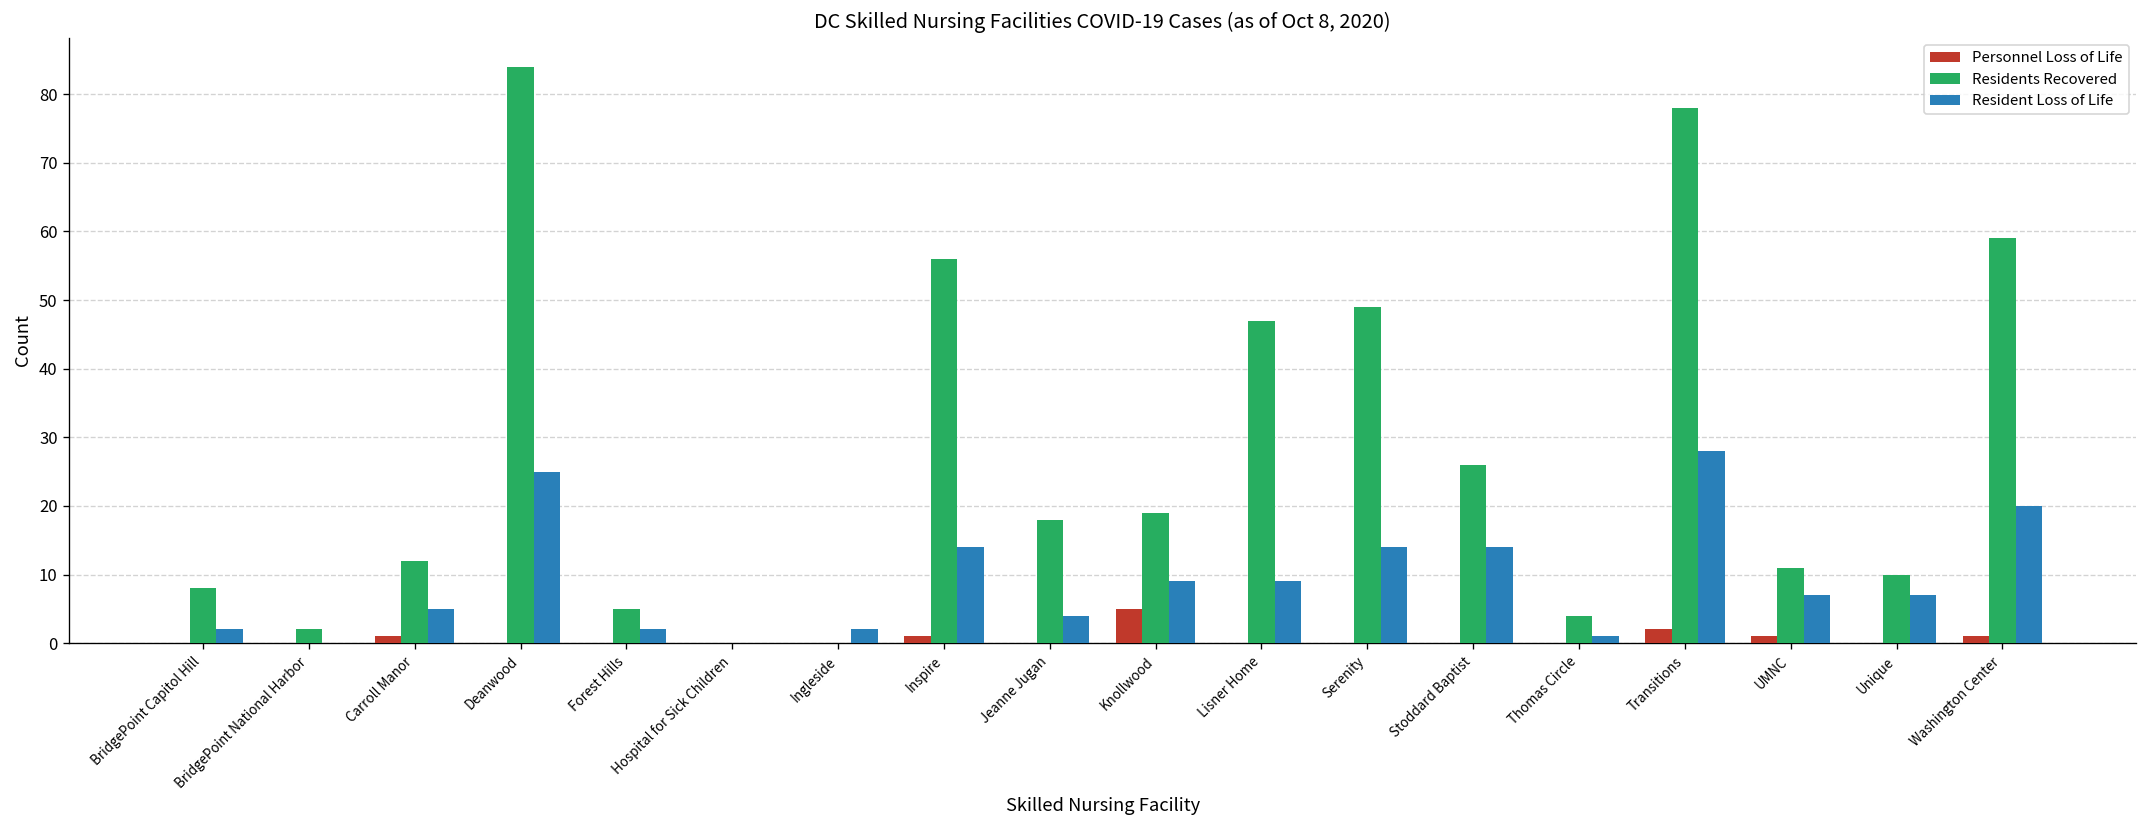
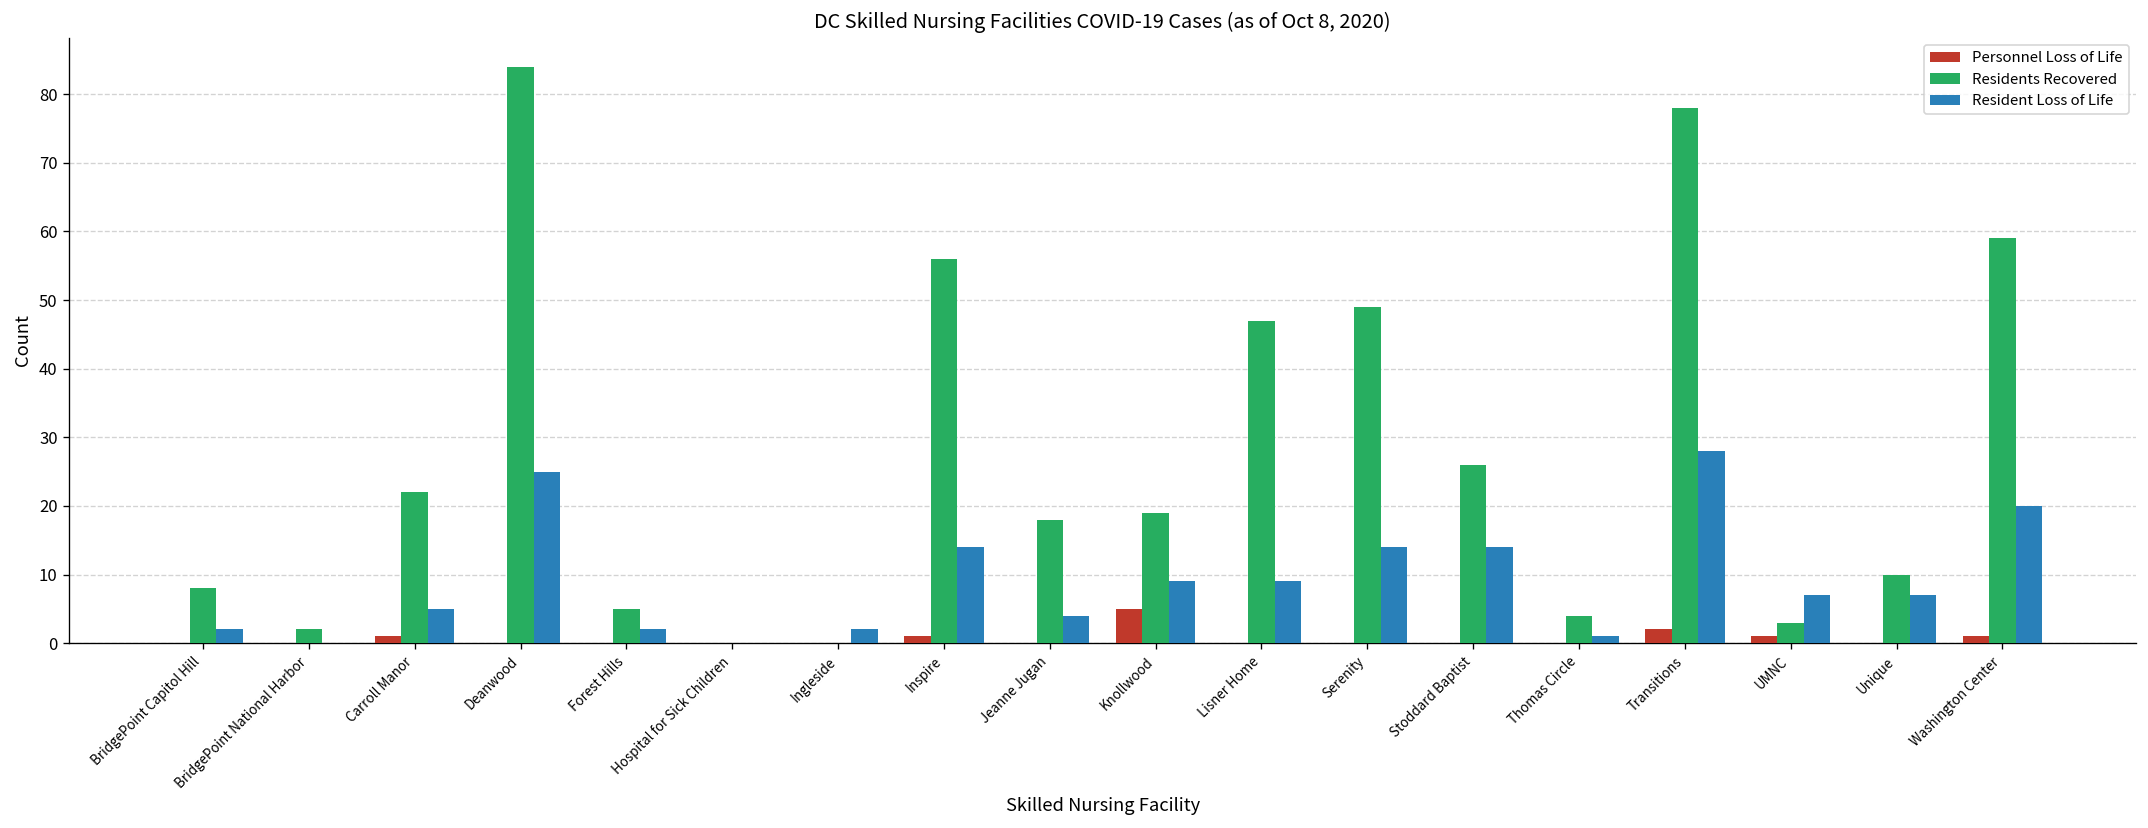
Residents Recovered, Carroll Manor: 12 -> 22
Residents Recovered, UMNC: 11 -> 3
